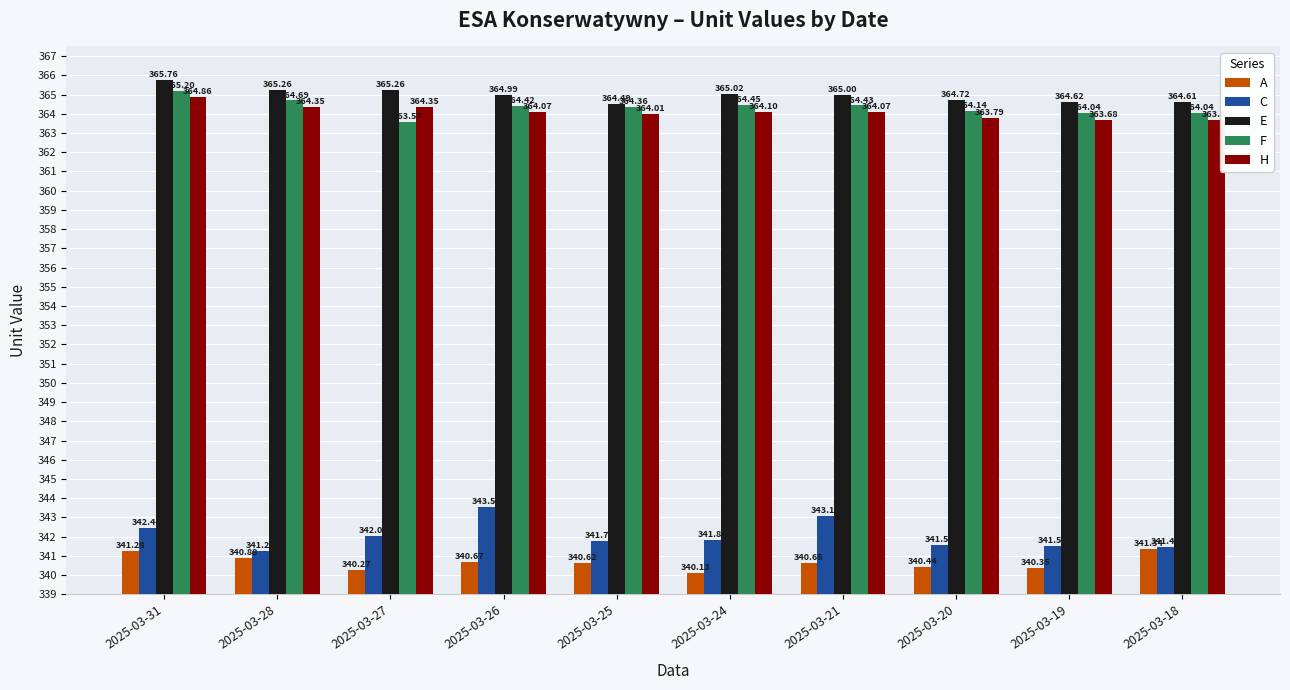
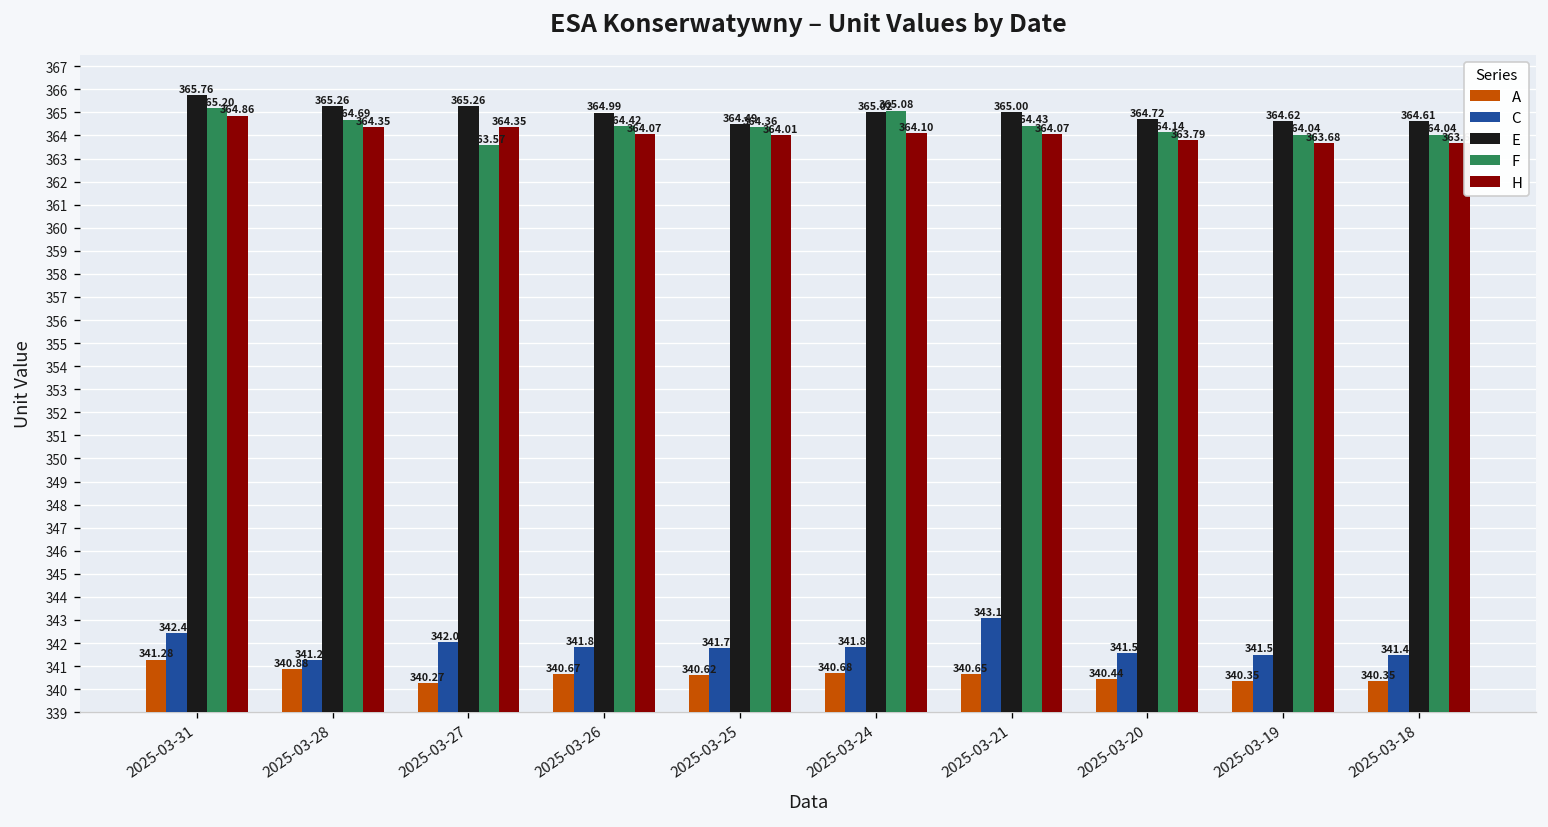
C, 2025-03-26: 343.56 -> 341.82
A, 2025-03-24: 340.13 -> 340.68
F, 2025-03-24: 364.45 -> 365.08
A, 2025-03-18: 341.34 -> 340.35
